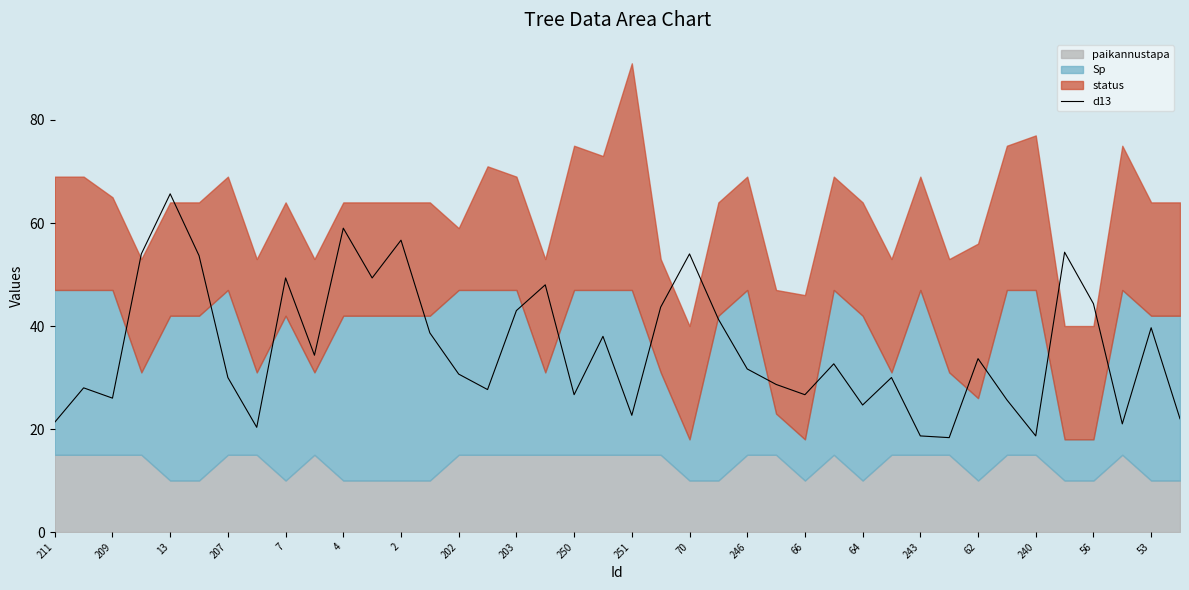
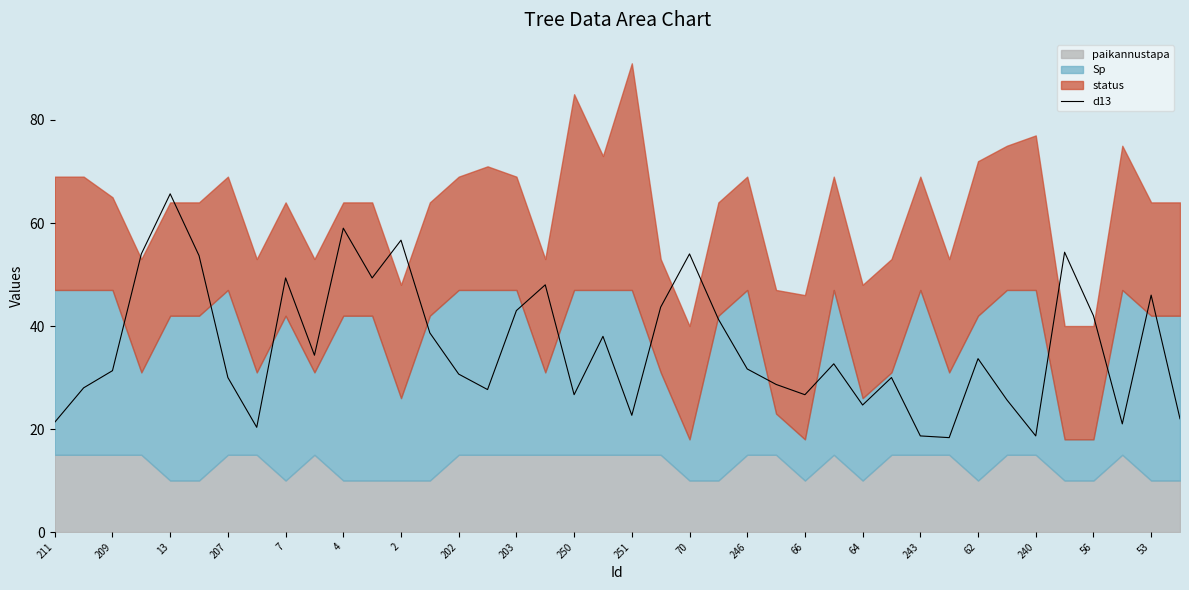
d13, 209: 26 -> 31
Sp, 2: 32 -> 16
status, 202: 12 -> 22
status, 250: 28 -> 38
Sp, 64: 32 -> 16
Sp, 62: 16 -> 32
d13, 56: 44 -> 42
d13, 53: 40 -> 46
